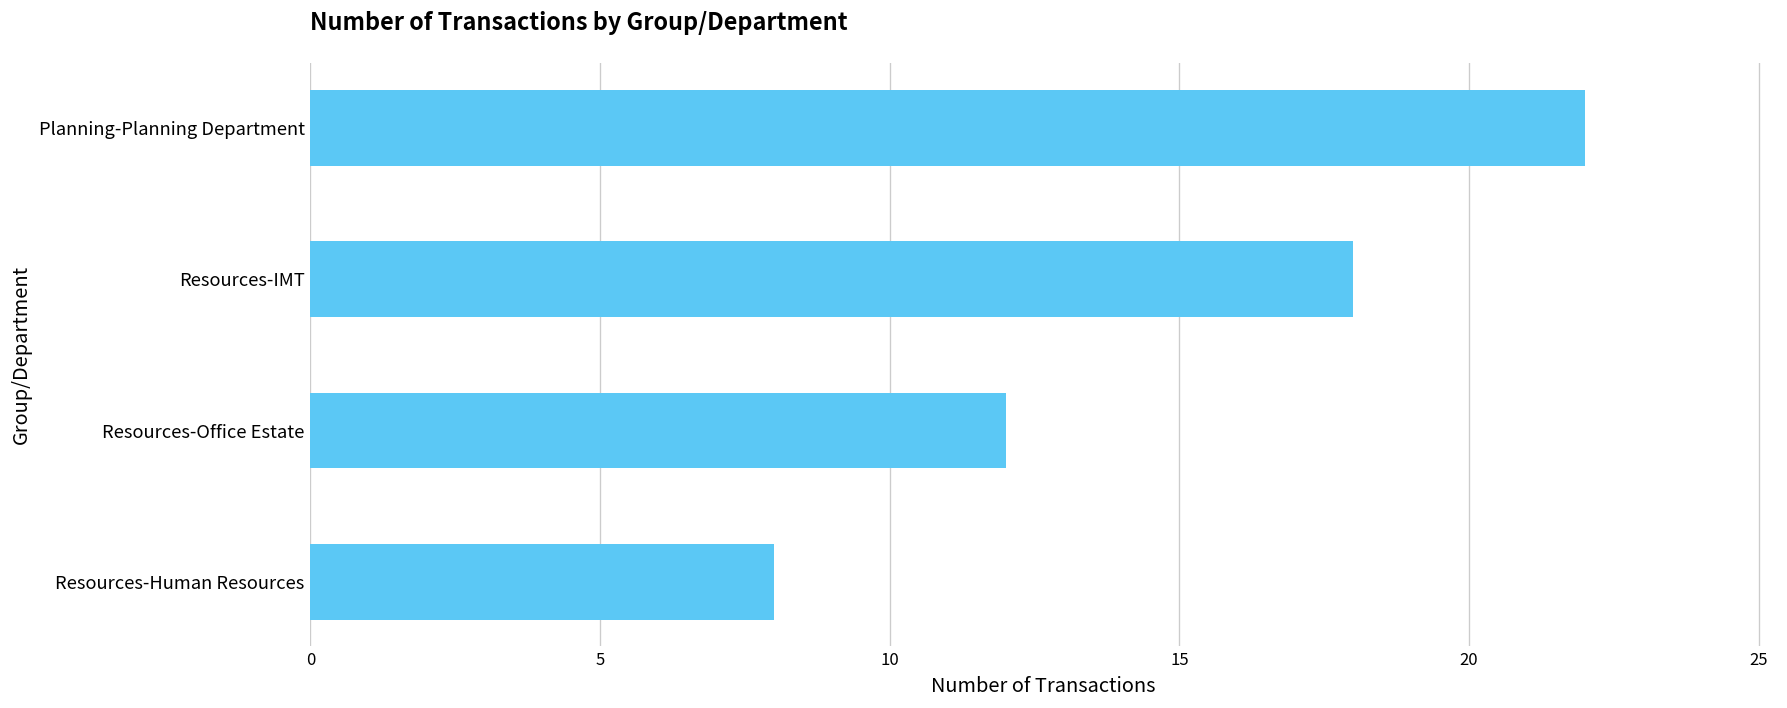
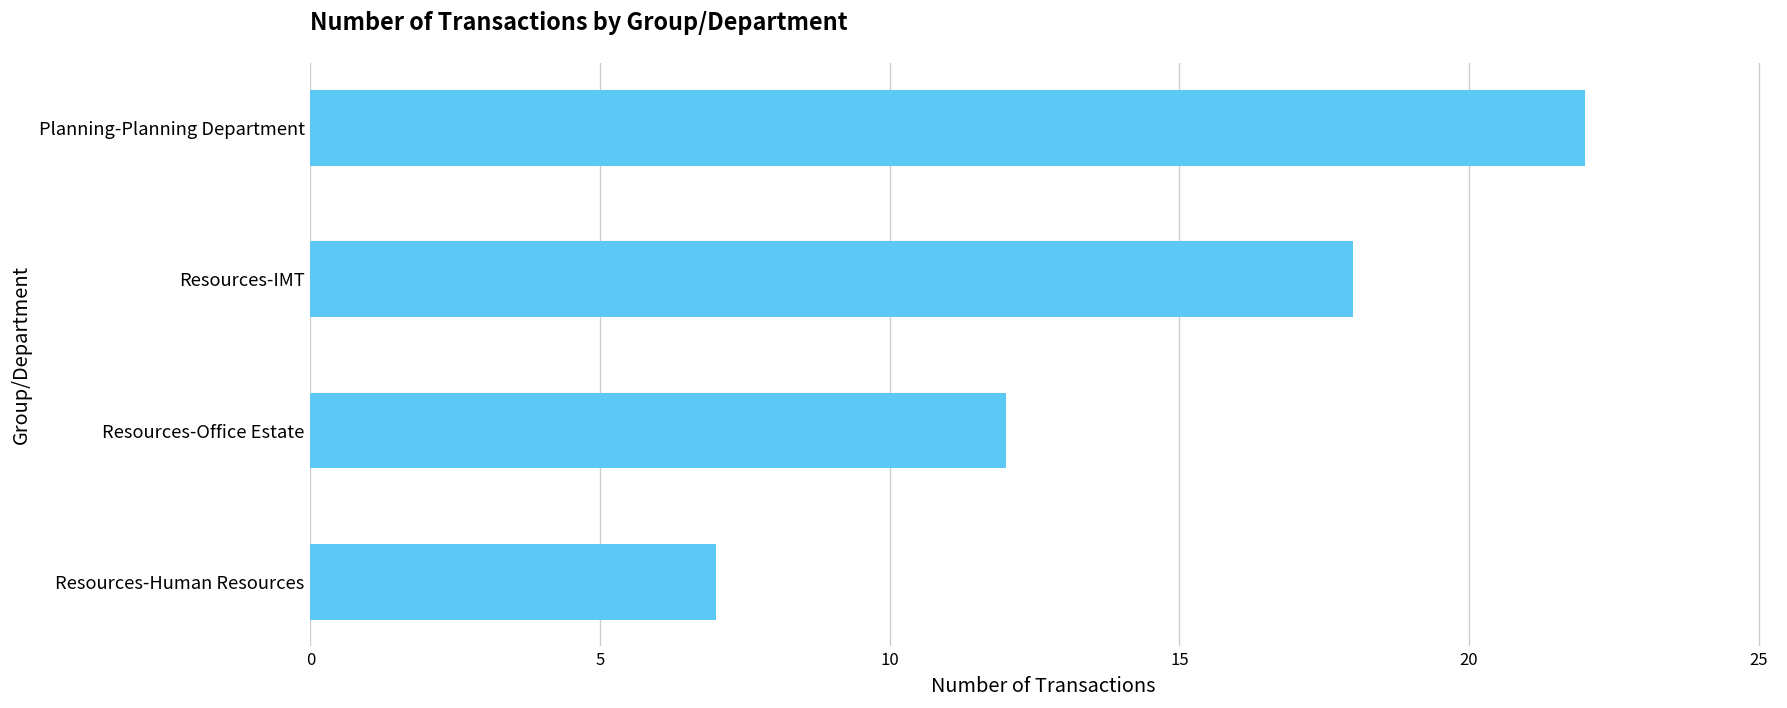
Resources-Human Resources: 8 -> 7
